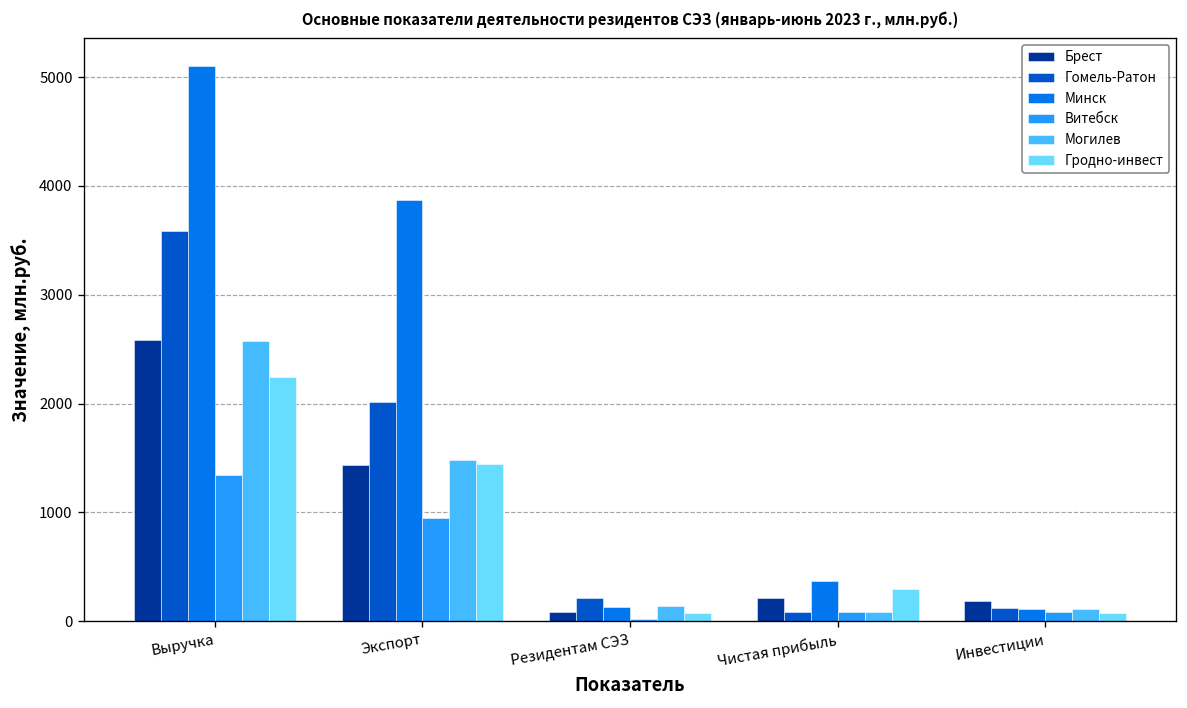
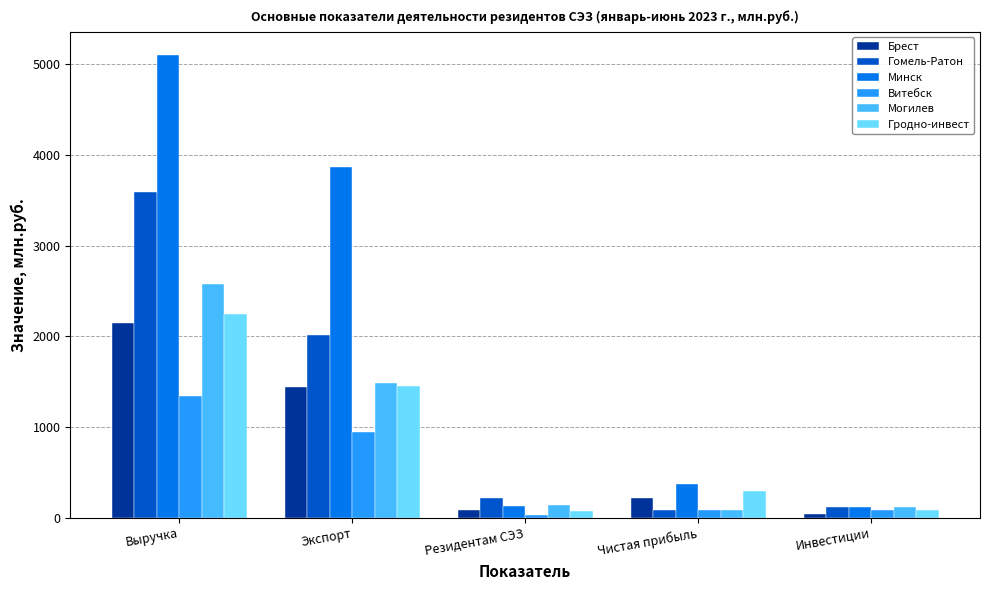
Брест, Выручка: 2600 -> 2200
Брест, Инвестиции: 200 -> 0
